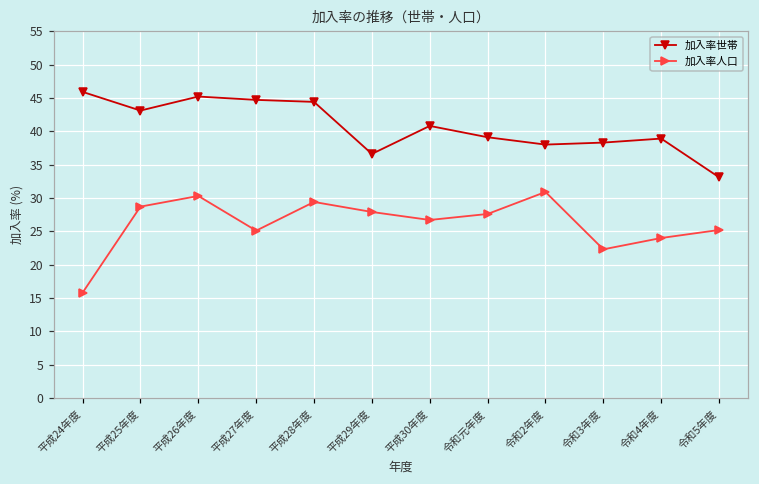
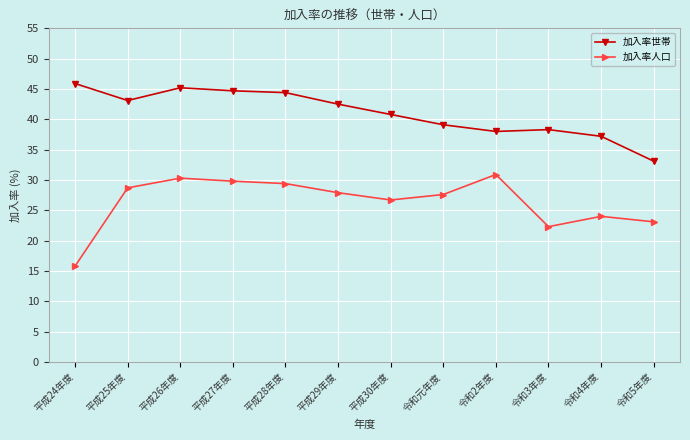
加入率人口, 平成27年度: 25 -> 30
加入率世帯, 平成29年度: 37 -> 43
加入率世帯, 令和4年度: 39 -> 37
加入率人口, 令和5年度: 25 -> 23
